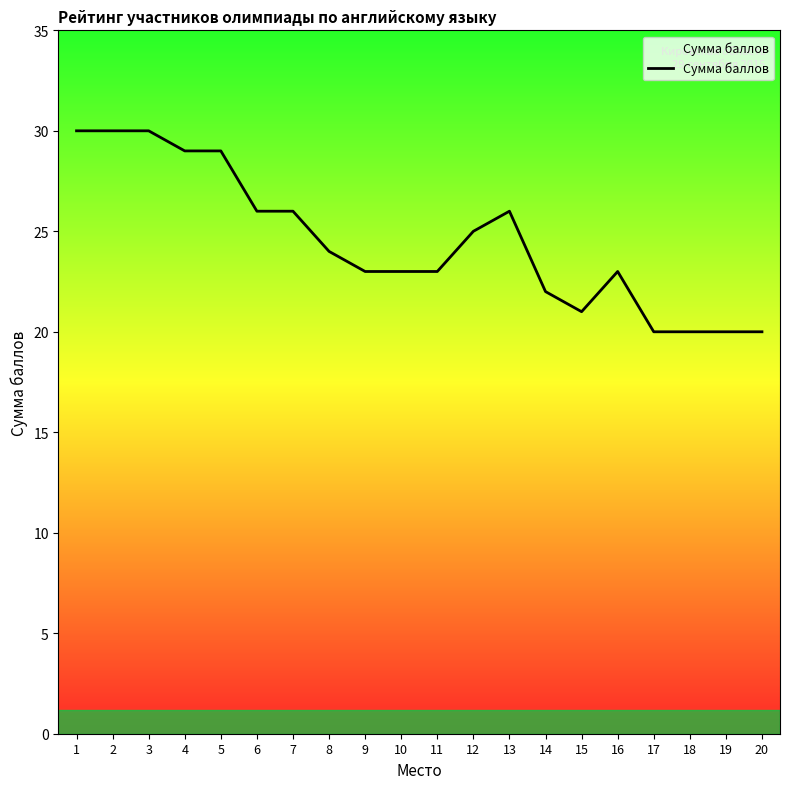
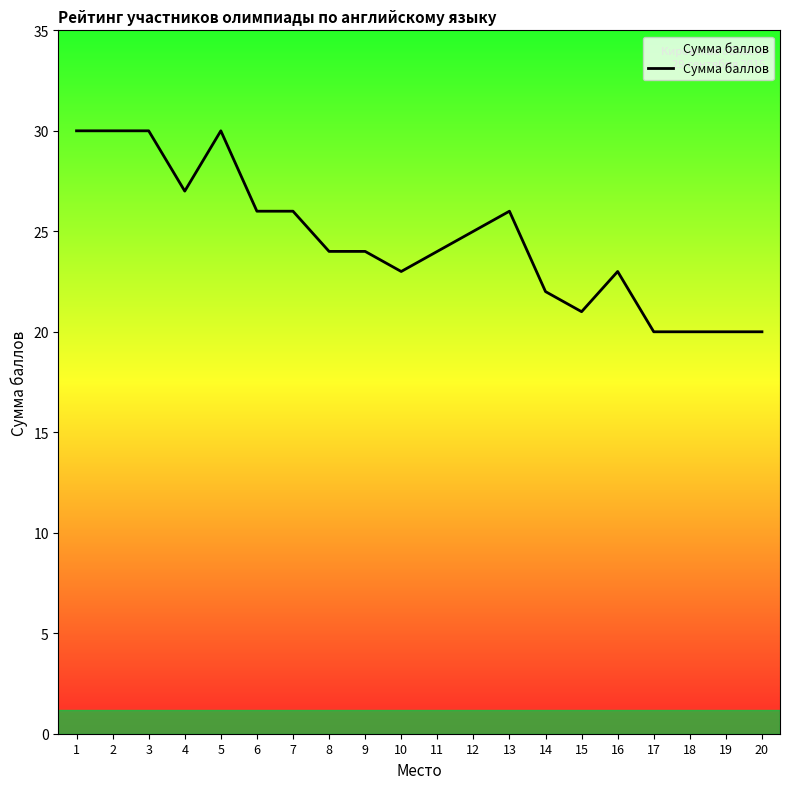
4: 29 -> 27
5: 29 -> 30
9: 23 -> 24
11: 23 -> 24
